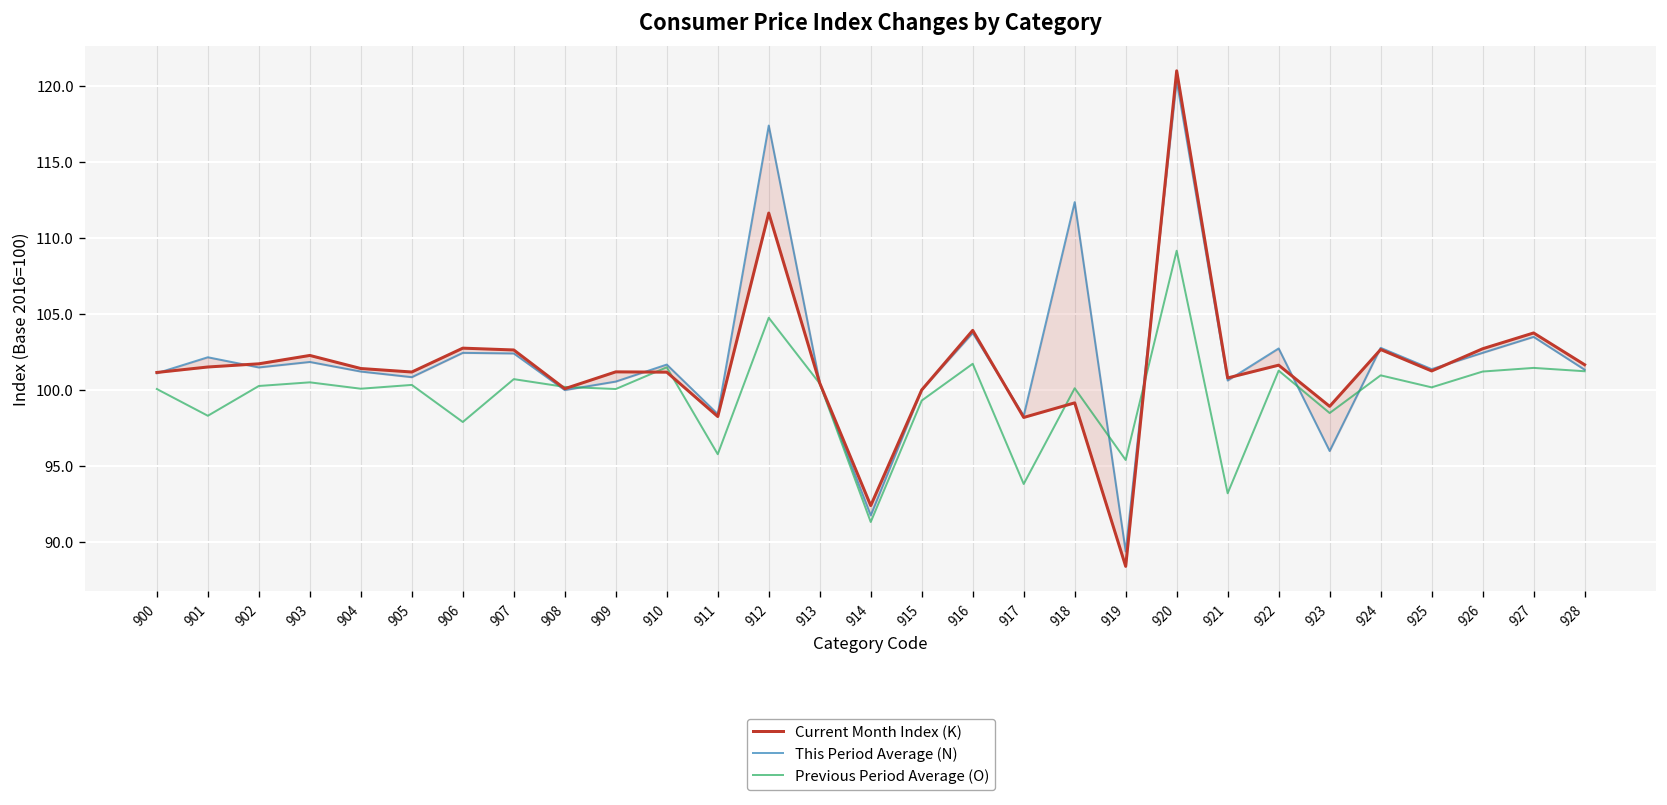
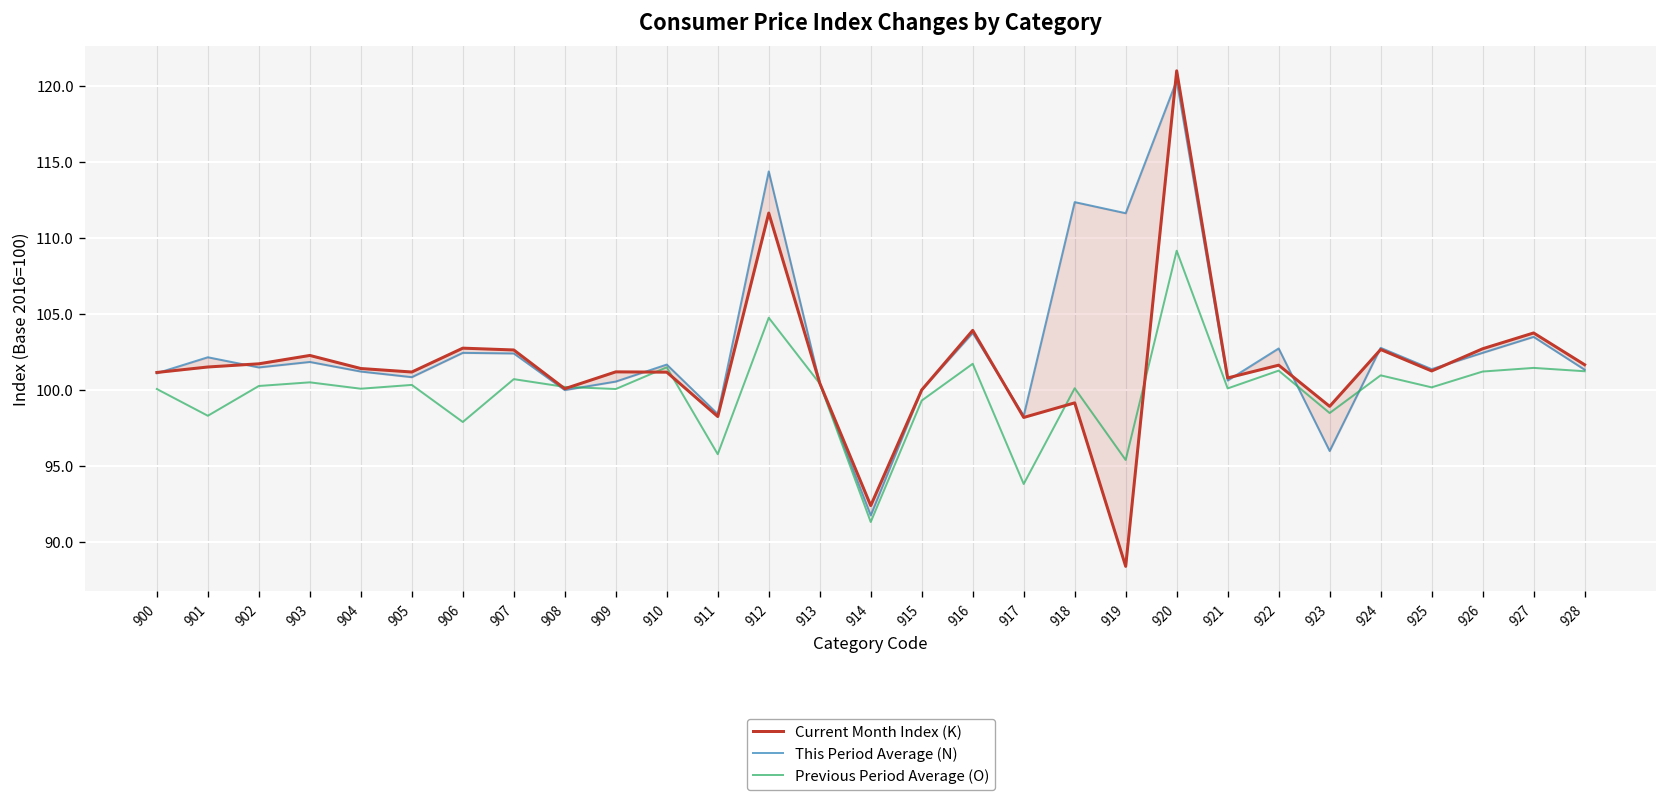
This Period Average (N), 912: 117.4 -> 114.4
This Period Average (N), 919: 89.4 -> 111.6
Previous Period Average (O), 921: 93.2 -> 100.1
